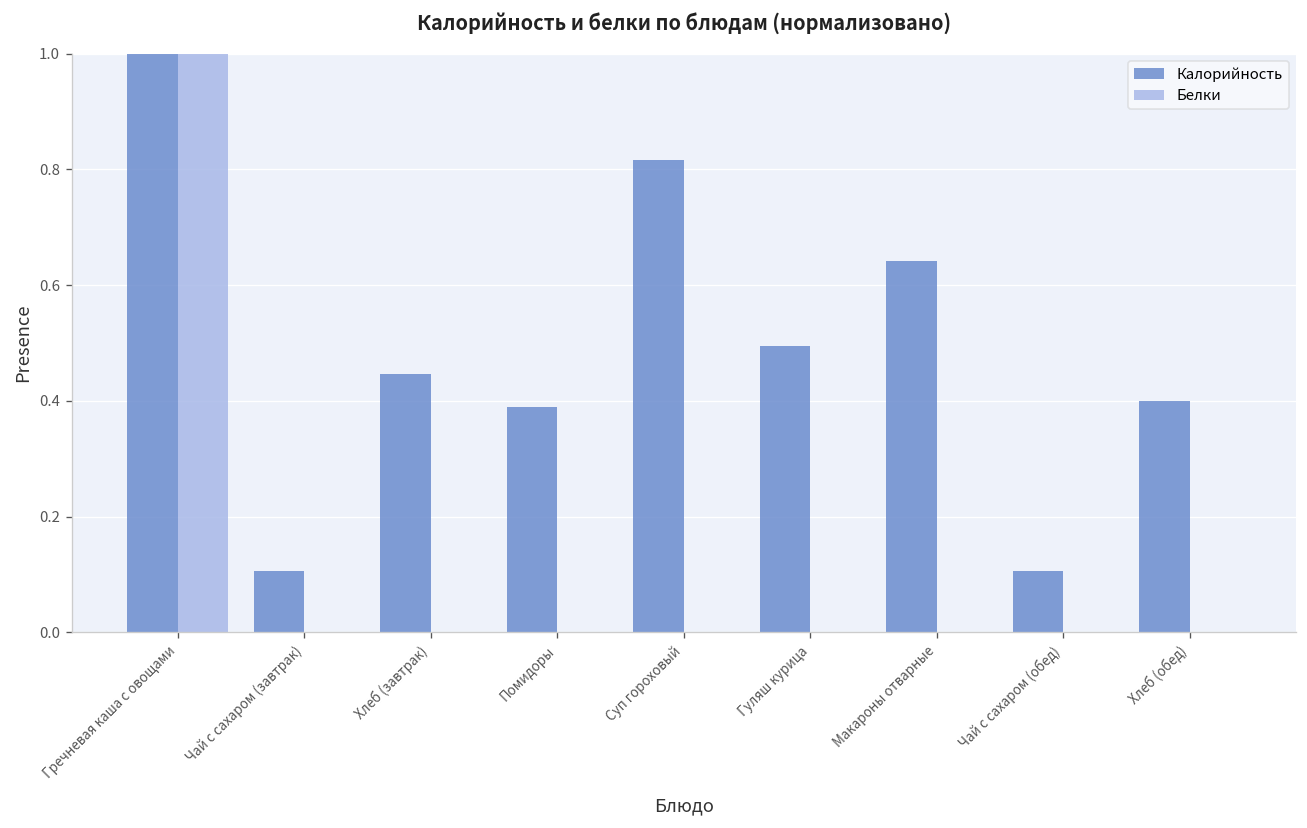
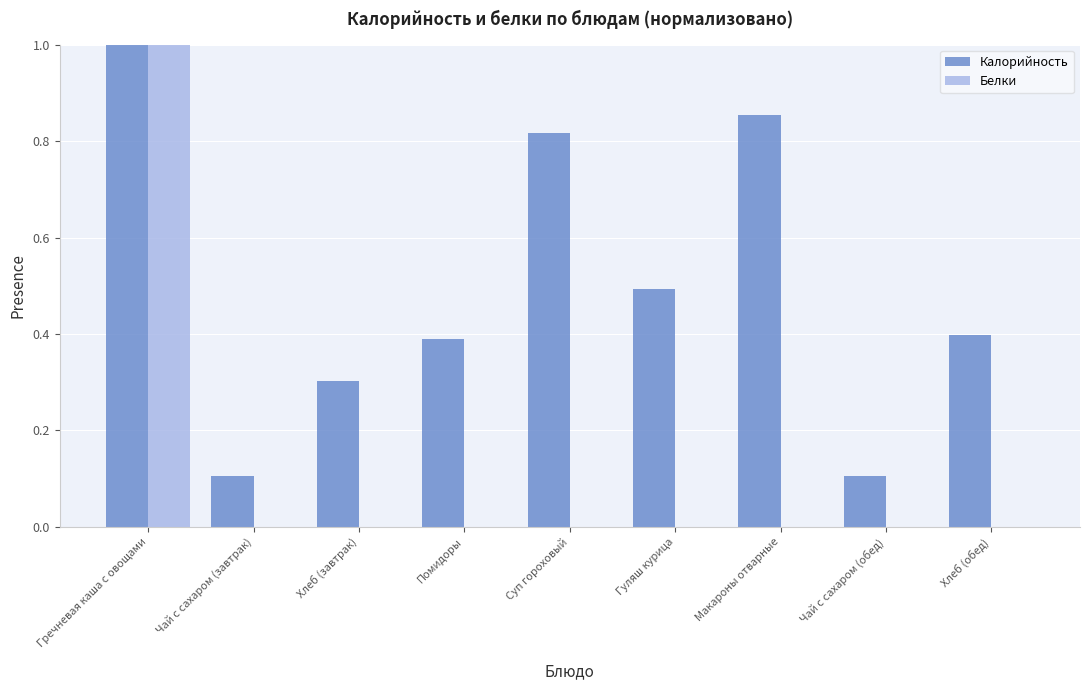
Калорийность, Хлеб (завтрак): 0.45 -> 0.30
Калорийность, Макароны отварные: 0.64 -> 0.85
